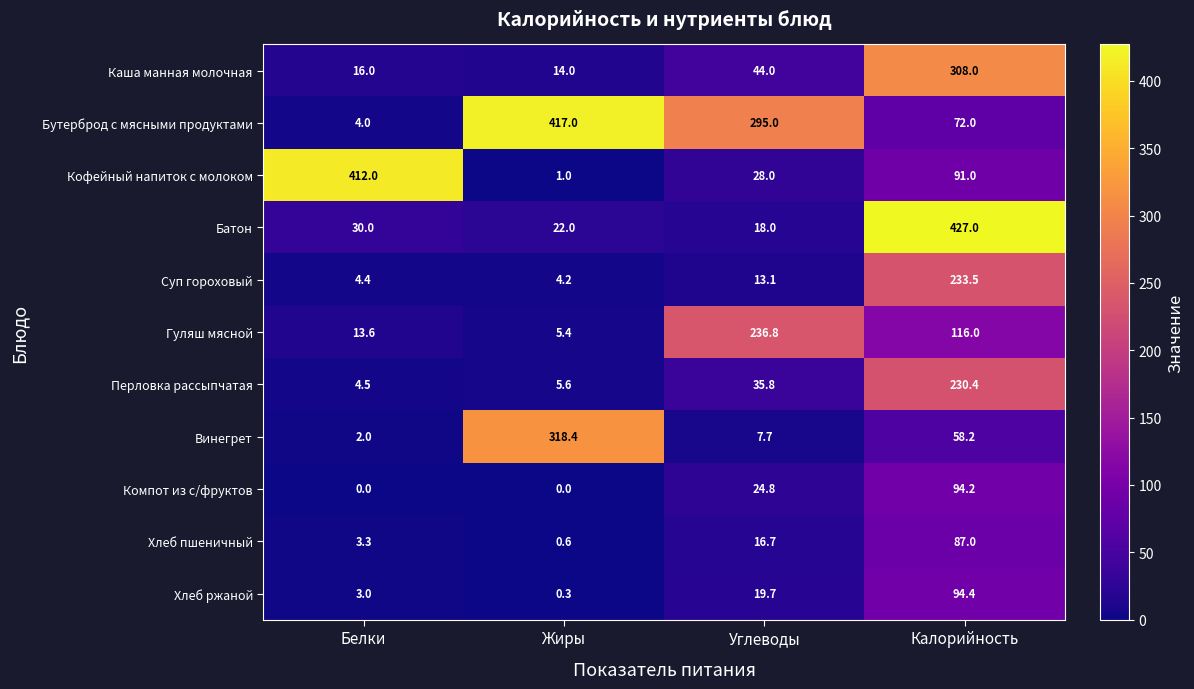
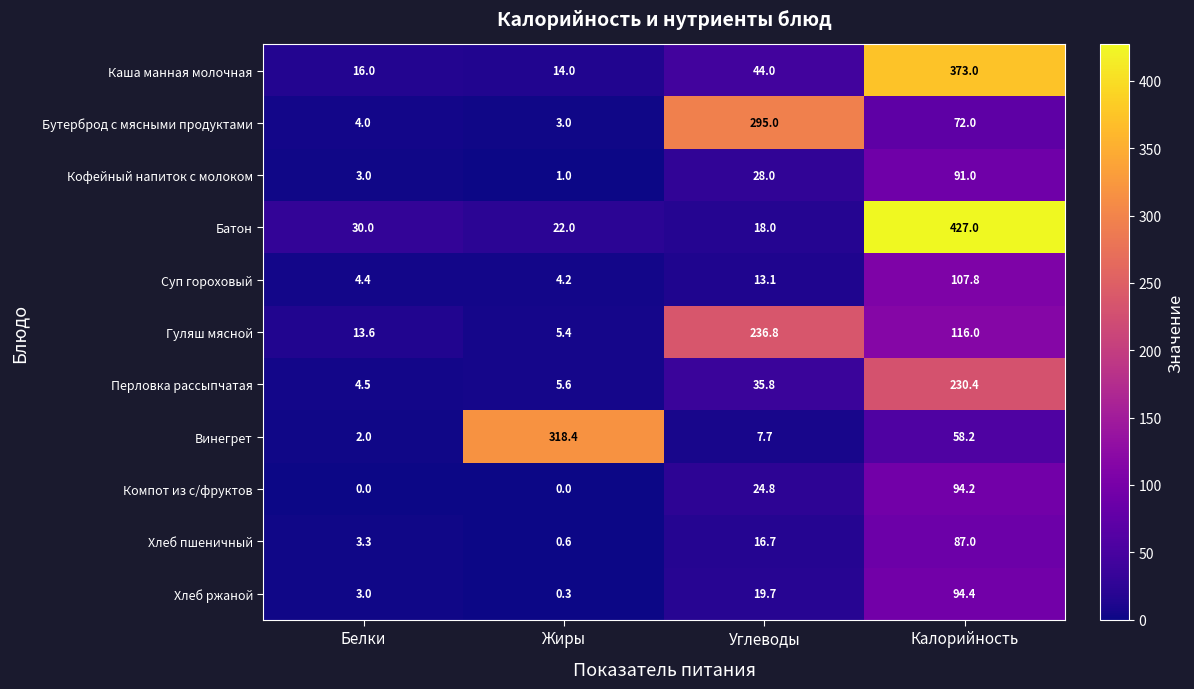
Каша манная молочная, Калорийность: 308.0 -> 373.0
Бутерброд с мясными продуктами, Жиры: 417.0 -> 3.0
Кофейный напиток с молоком, Белки: 412.0 -> 3.0
Суп гороховый, Калорийность: 233.5 -> 107.8
